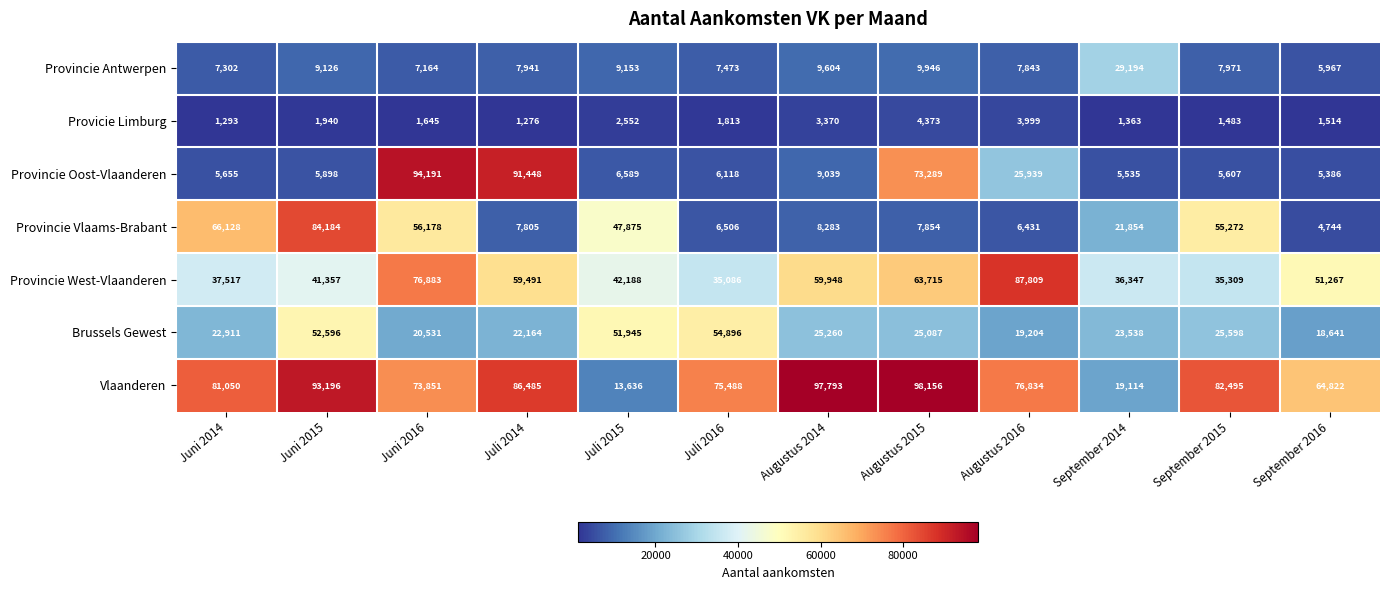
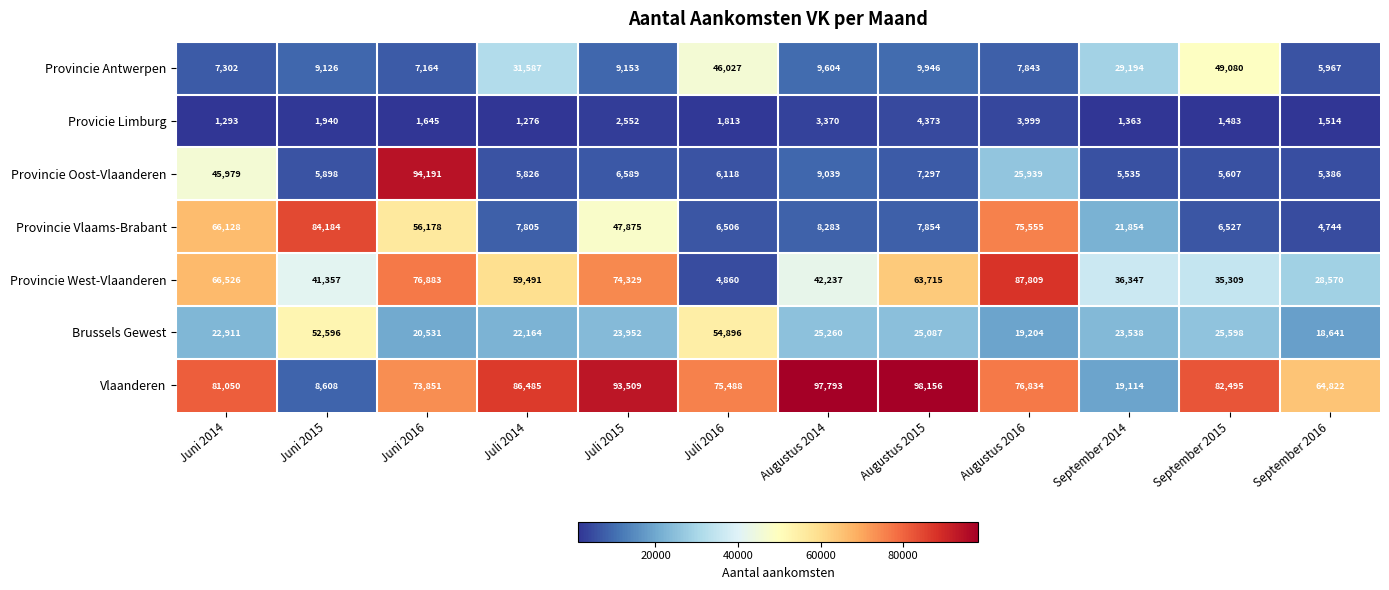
Provincie Antwerpen, Juli 2014: 7,941 -> 31,587
Provincie Antwerpen, Juli 2016: 7,473 -> 46,027
Provincie Antwerpen, September 2015: 7,971 -> 49,080
Provincie Oost-Vlaanderen, Juni 2014: 5,655 -> 45,979
Provincie Oost-Vlaanderen, Juli 2014: 91,448 -> 5,826
Provincie Oost-Vlaanderen, Augustus 2015: 73,289 -> 7,297
Provincie Vlaams-Brabant, Augustus 2016: 6,431 -> 75,555
Provincie Vlaams-Brabant, September 2015: 55,272 -> 6,527
Provincie West-Vlaanderen, Juni 2014: 37,517 -> 66,526
Provincie West-Vlaanderen, Juli 2015: 42,188 -> 74,329
Provincie West-Vlaanderen, Juli 2016: 35,086 -> 4,860
Provincie West-Vlaanderen, Augustus 2014: 59,948 -> 42,237
Provincie West-Vlaanderen, September 2016: 51,267 -> 28,570
Brussels Gewest, Juli 2015: 51,945 -> 23,952
Vlaanderen, Juni 2015: 93,196 -> 8,608
Vlaanderen, Juli 2015: 13,636 -> 93,509
